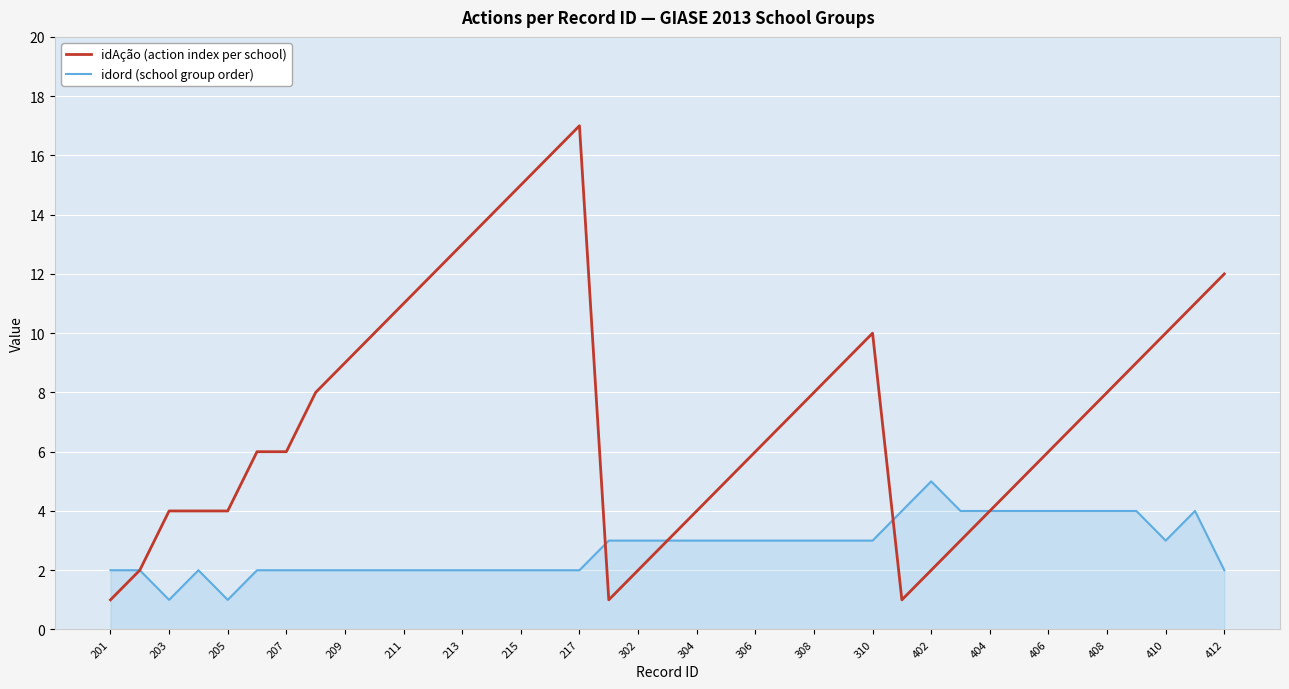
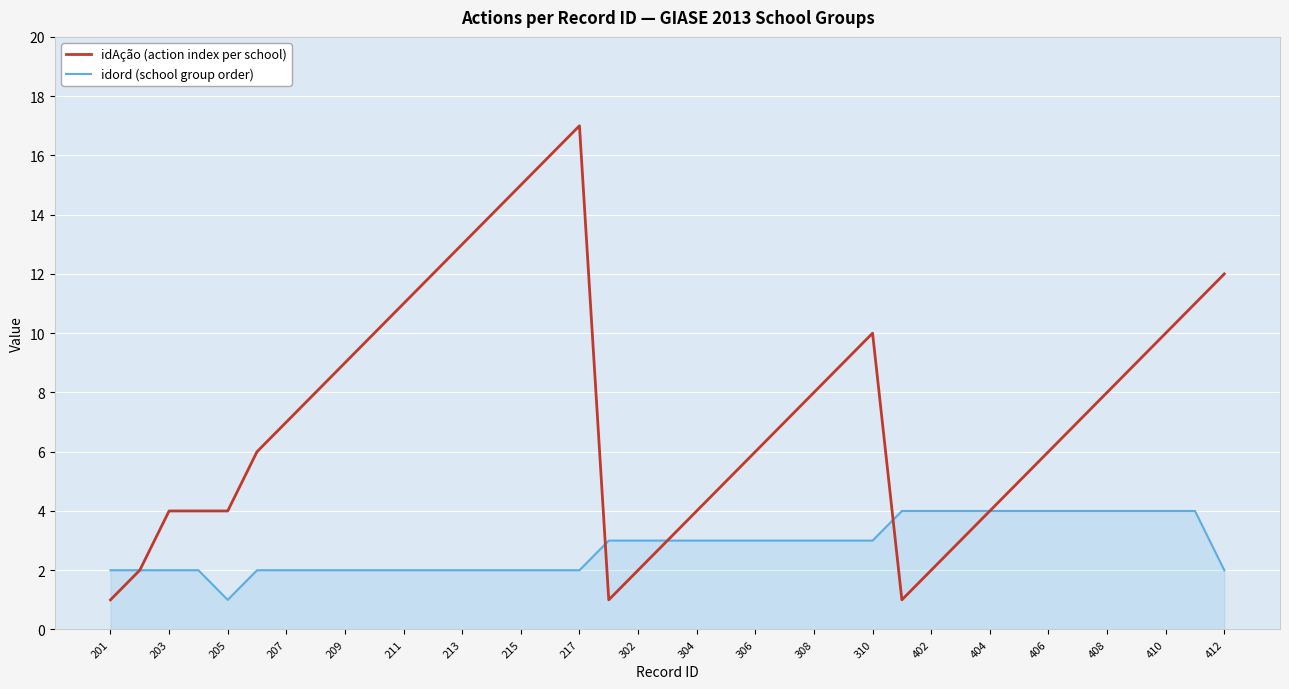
idord (school group order), 203: 1 -> 2
idAção (action index per school), 207: 6 -> 7
idord (school group order), 402: 5 -> 4
idord (school group order), 410: 3 -> 4
